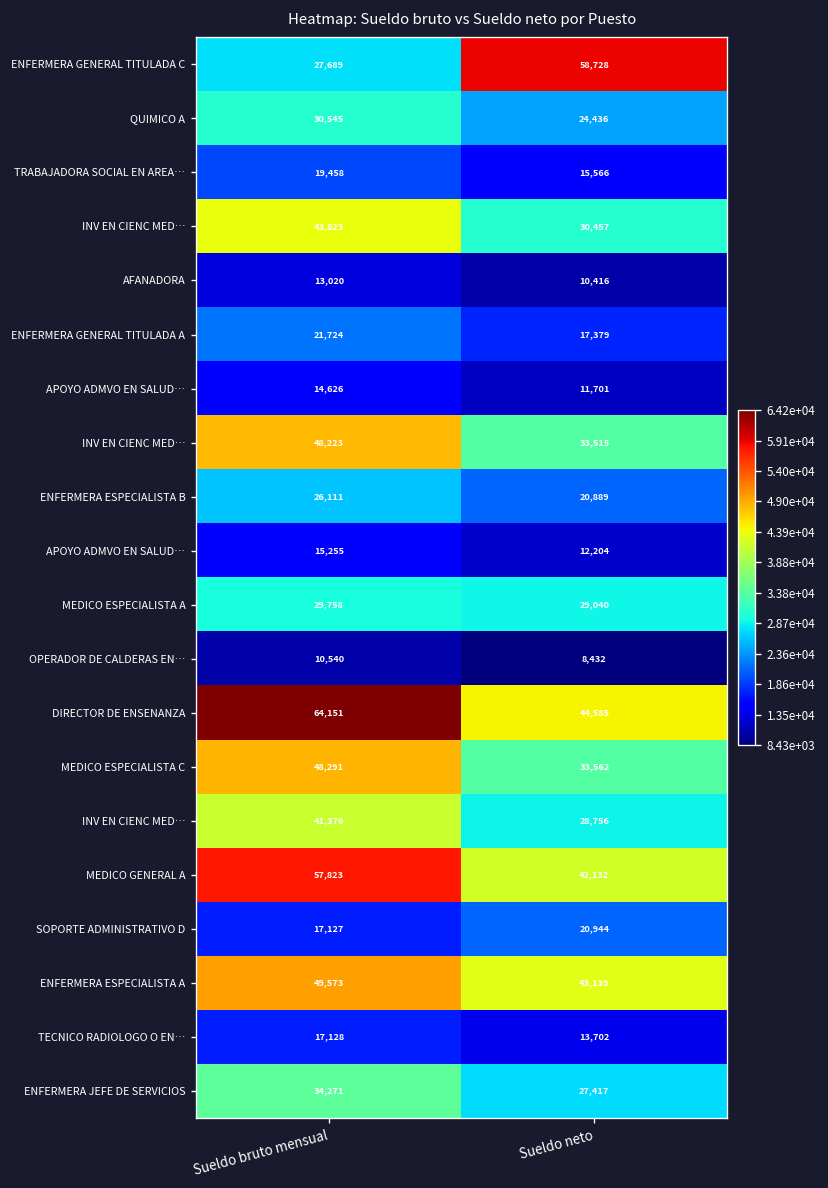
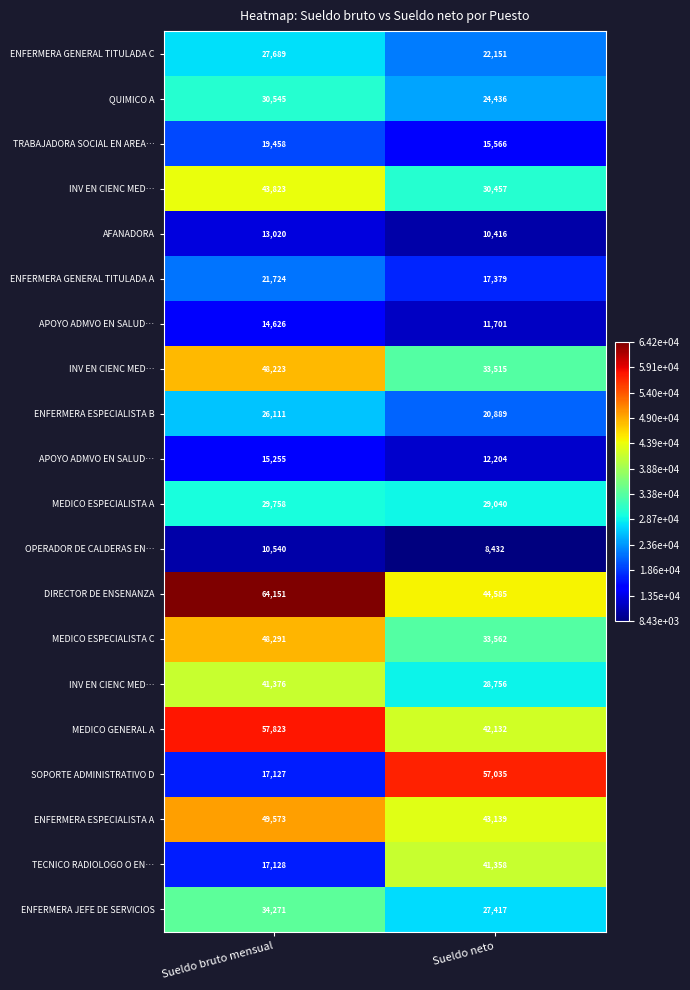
ENFERMERA GENERAL TITULADA C, Sueldo neto: 58,728 -> 22,151
SOPORTE ADMINISTRATIVO D, Sueldo neto: 20,944 -> 57,035
TECNICO RADIOLOGO O EN…, Sueldo neto: 13,702 -> 41,358
